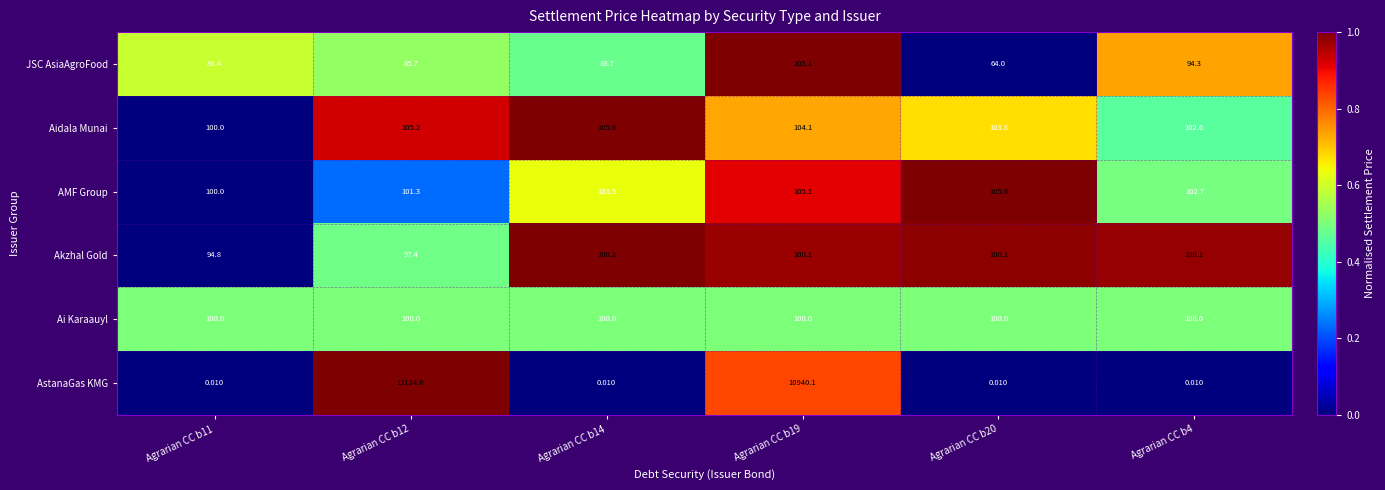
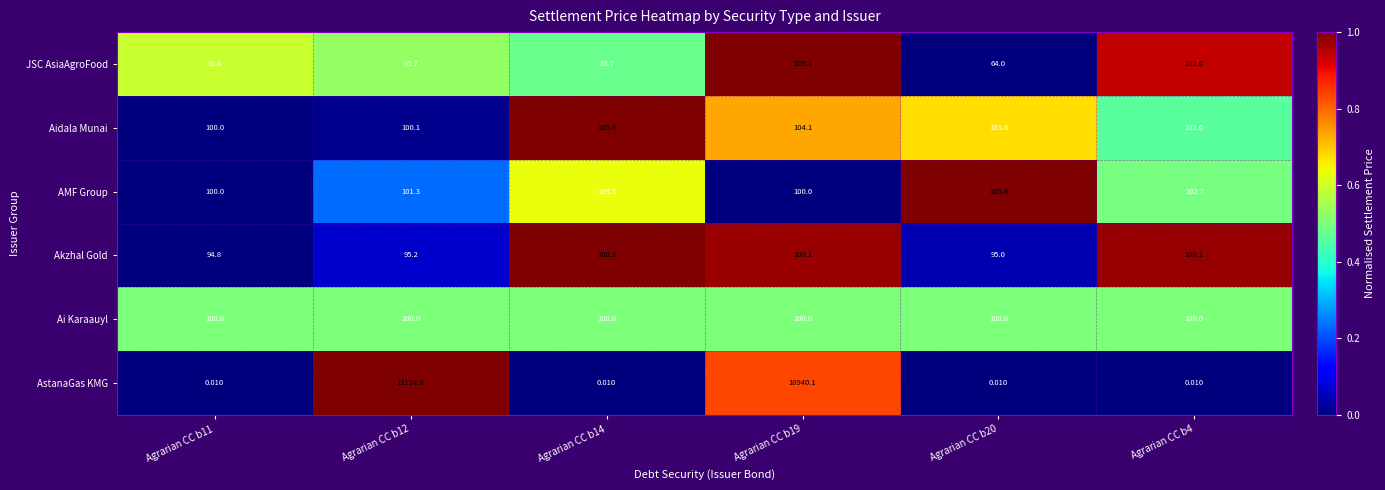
JSC AsiaAgroFood, Agrarian CC b4: 94.3 -> 102.6
Aidala Munai, Agrarian CC b12: 105.2 -> 100.1
AMF Group, Agrarian CC b19: 105.1 -> 100.0
Akzhal Gold, Agrarian CC b12: 97.4 -> 95.2
Akzhal Gold, Agrarian CC b20: 100.1 -> 95.0
